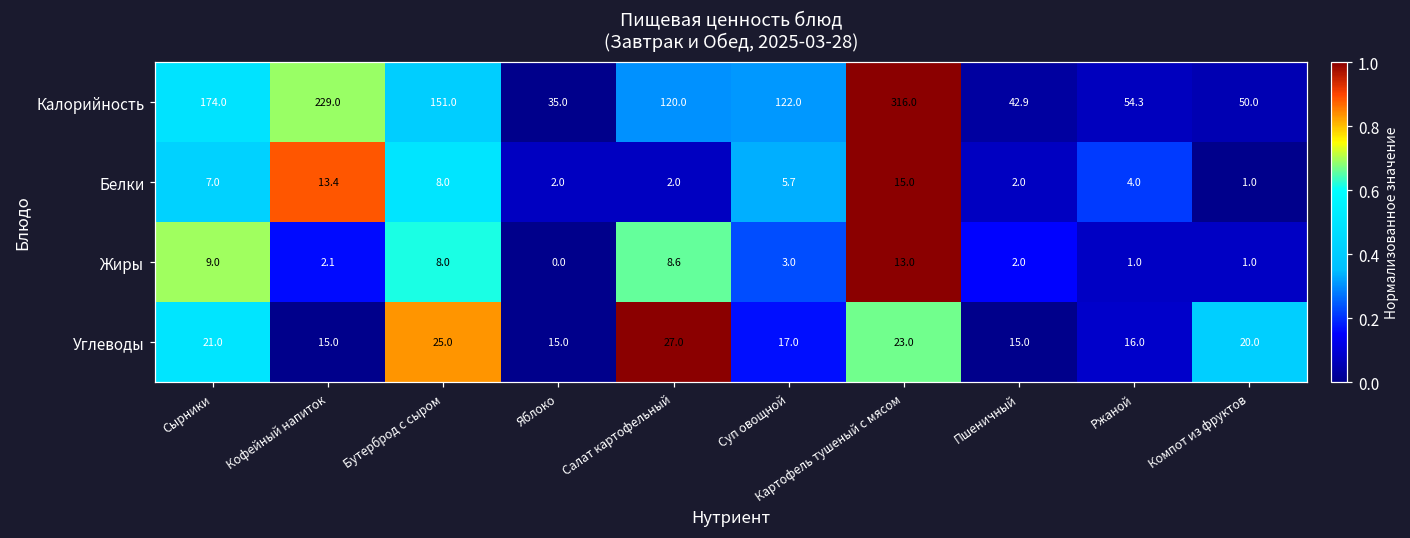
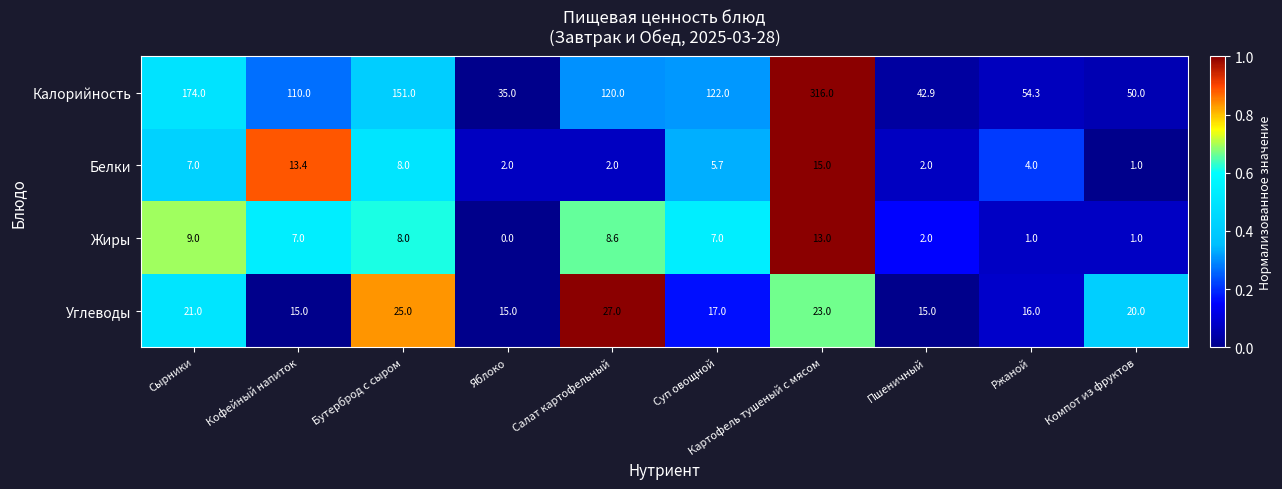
Калорийность, Кофейный напиток: 229.0 -> 110.0
Жиры, Кофейный напиток: 2.1 -> 7.0
Жиры, Суп овощной: 3.0 -> 7.0
